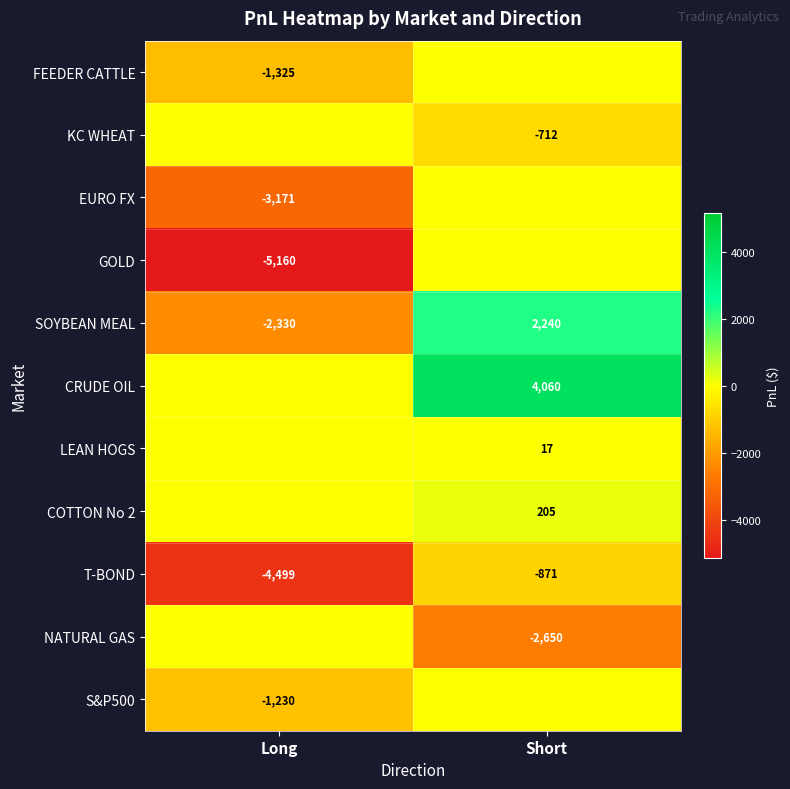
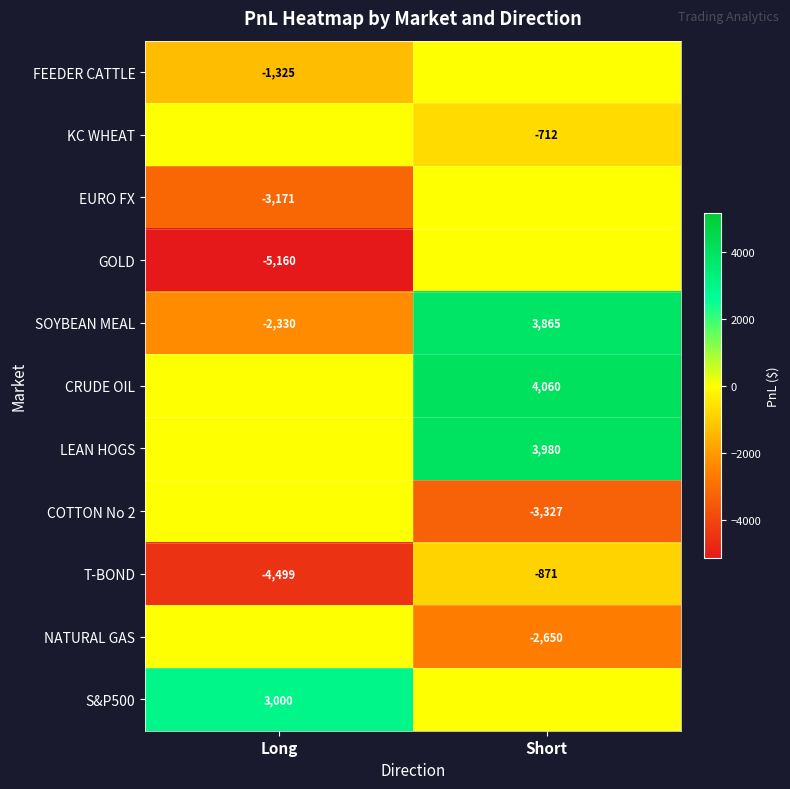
SOYBEAN MEAL, Short: 2,240 -> 3,865
LEAN HOGS, Short: 17 -> 3,980
COTTON No 2, Short: 205 -> -3,327
S&P500, Long: -1,230 -> 3,000
